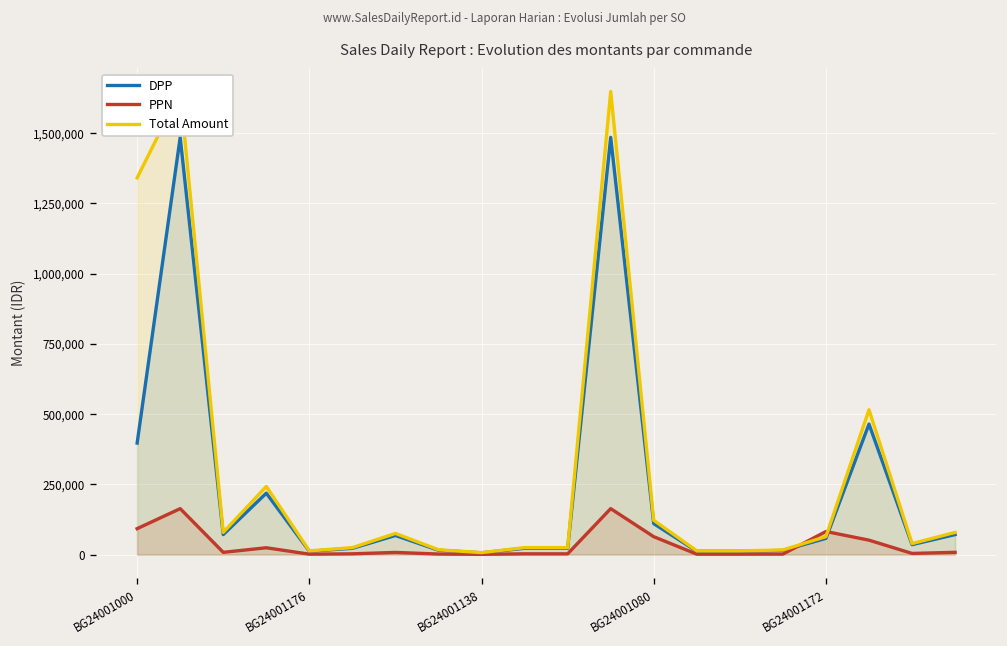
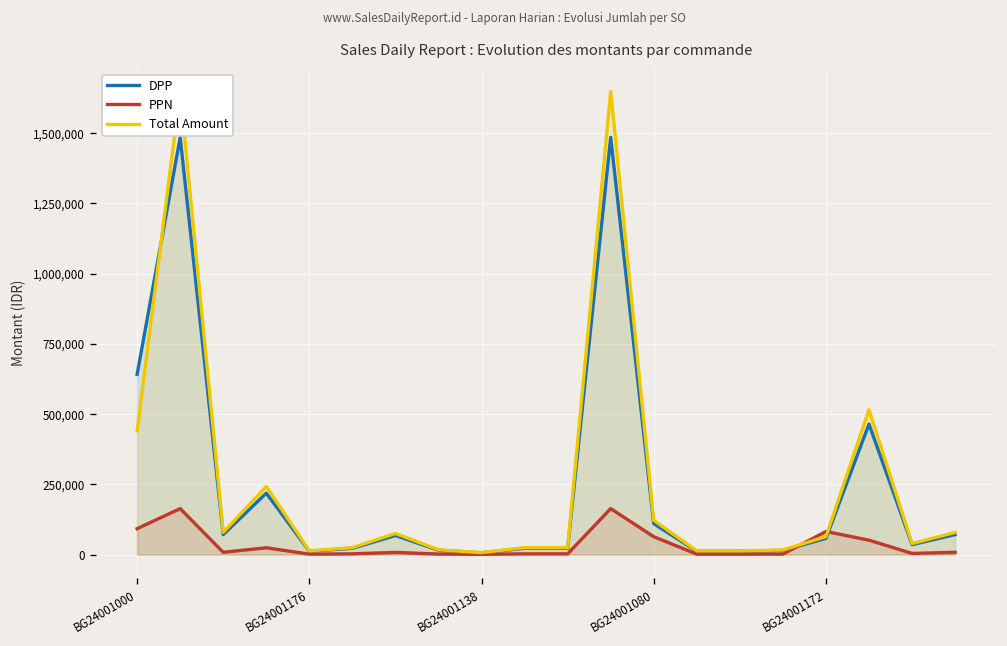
DPP, BG24001000: 400,000 -> 640,000
Total Amount, BG24001000: 1,340,000 -> 440,000
